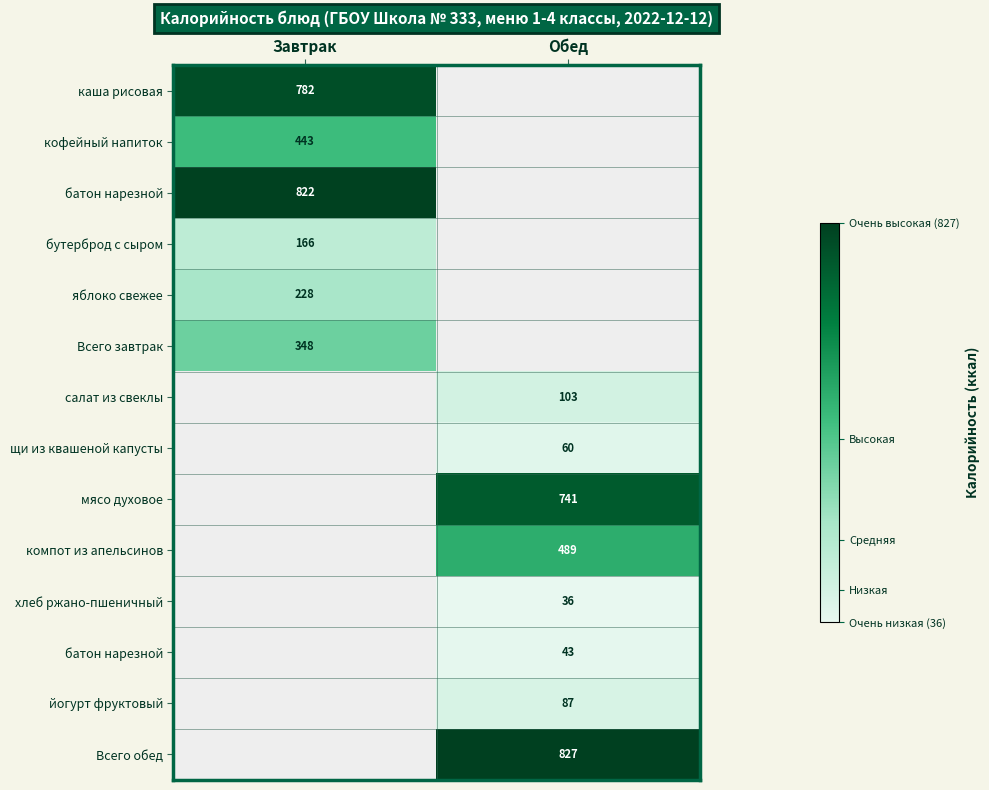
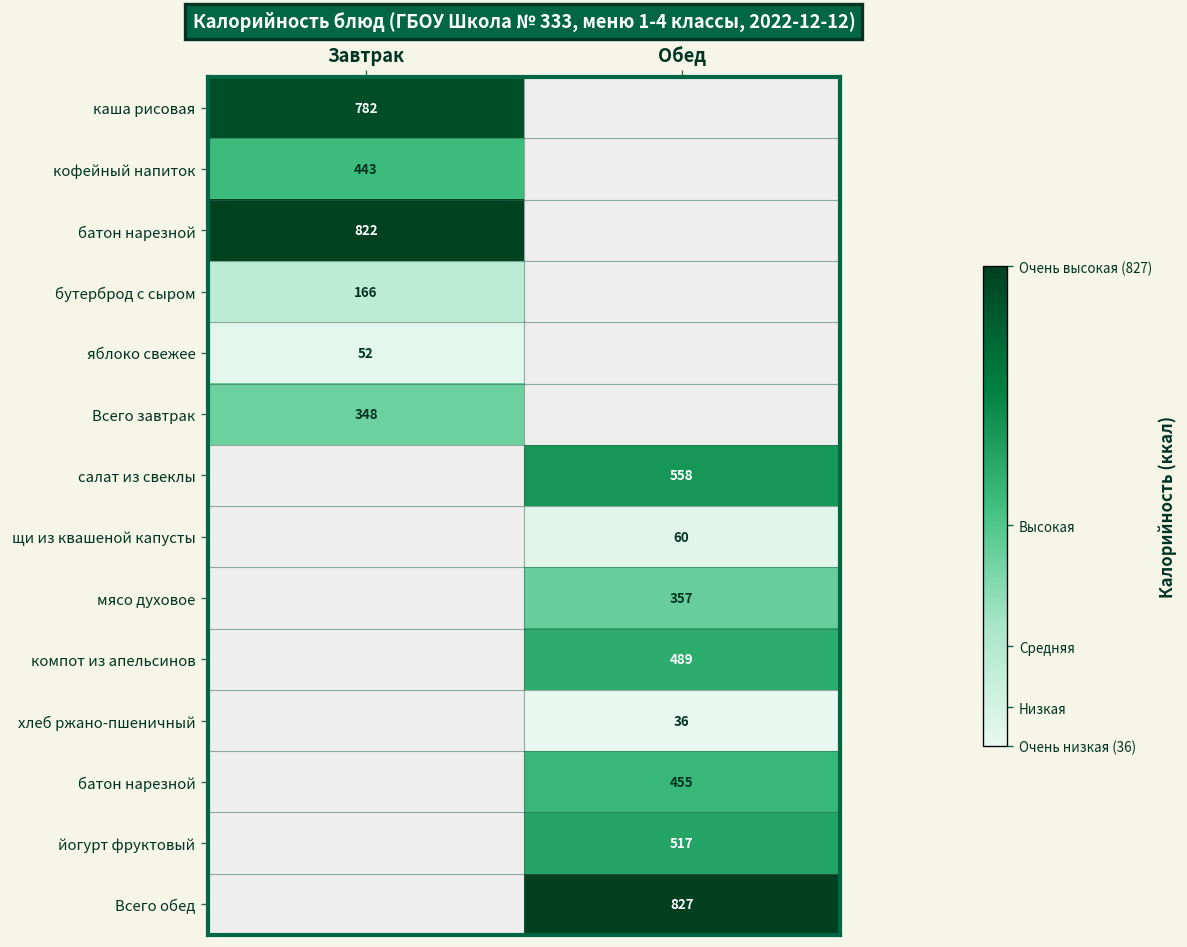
яблоко свежее, Завтрак: 228 -> 52
салат из свеклы, Обед: 103 -> 558
мясо духовое, Обед: 741 -> 357
батон нарезной, Обед: 43 -> 455
йогурт фруктовый, Обед: 87 -> 517
